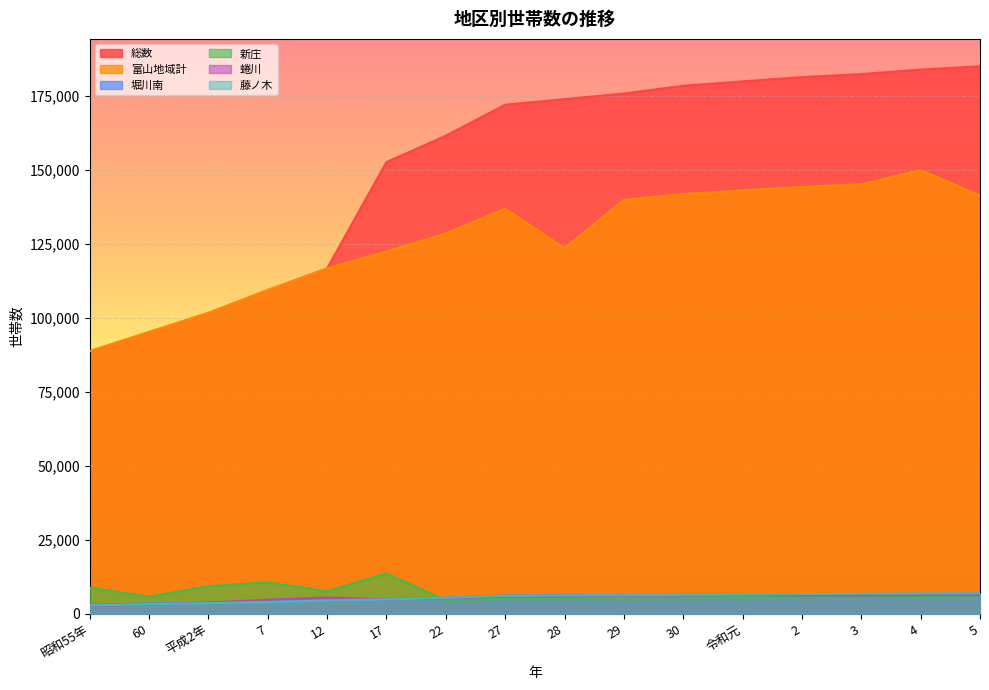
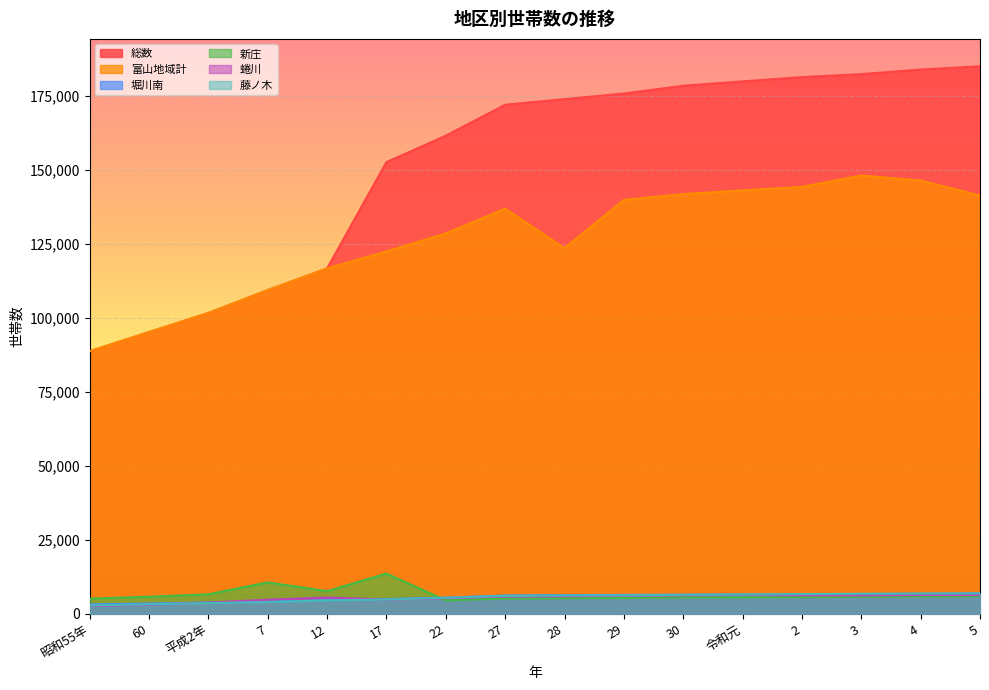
新庄, 昭和55年: 9,000 -> 5,000
新庄, 平成2年: 9,000 -> 7,000
富山地域計, 3: 145,000 -> 148,000
富山地域計, 4: 150,000 -> 146,000
